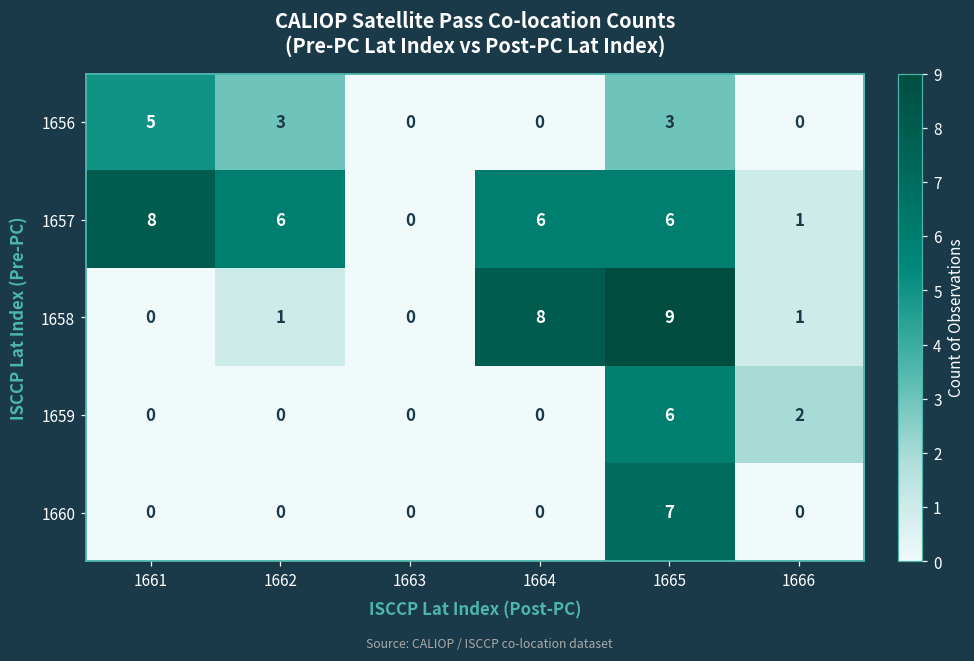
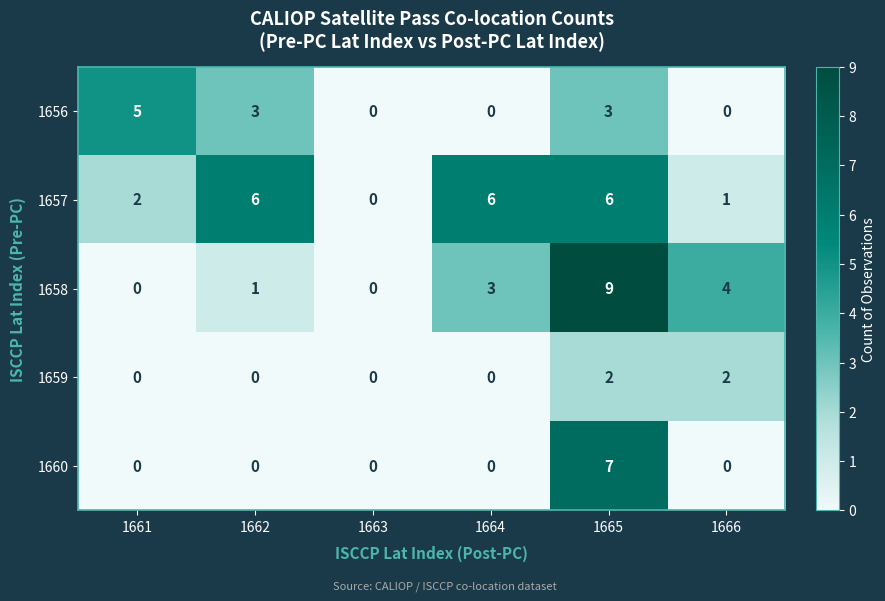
1657, 1661: 8 -> 2
1658, 1664: 8 -> 3
1658, 1666: 1 -> 4
1659, 1665: 6 -> 2
